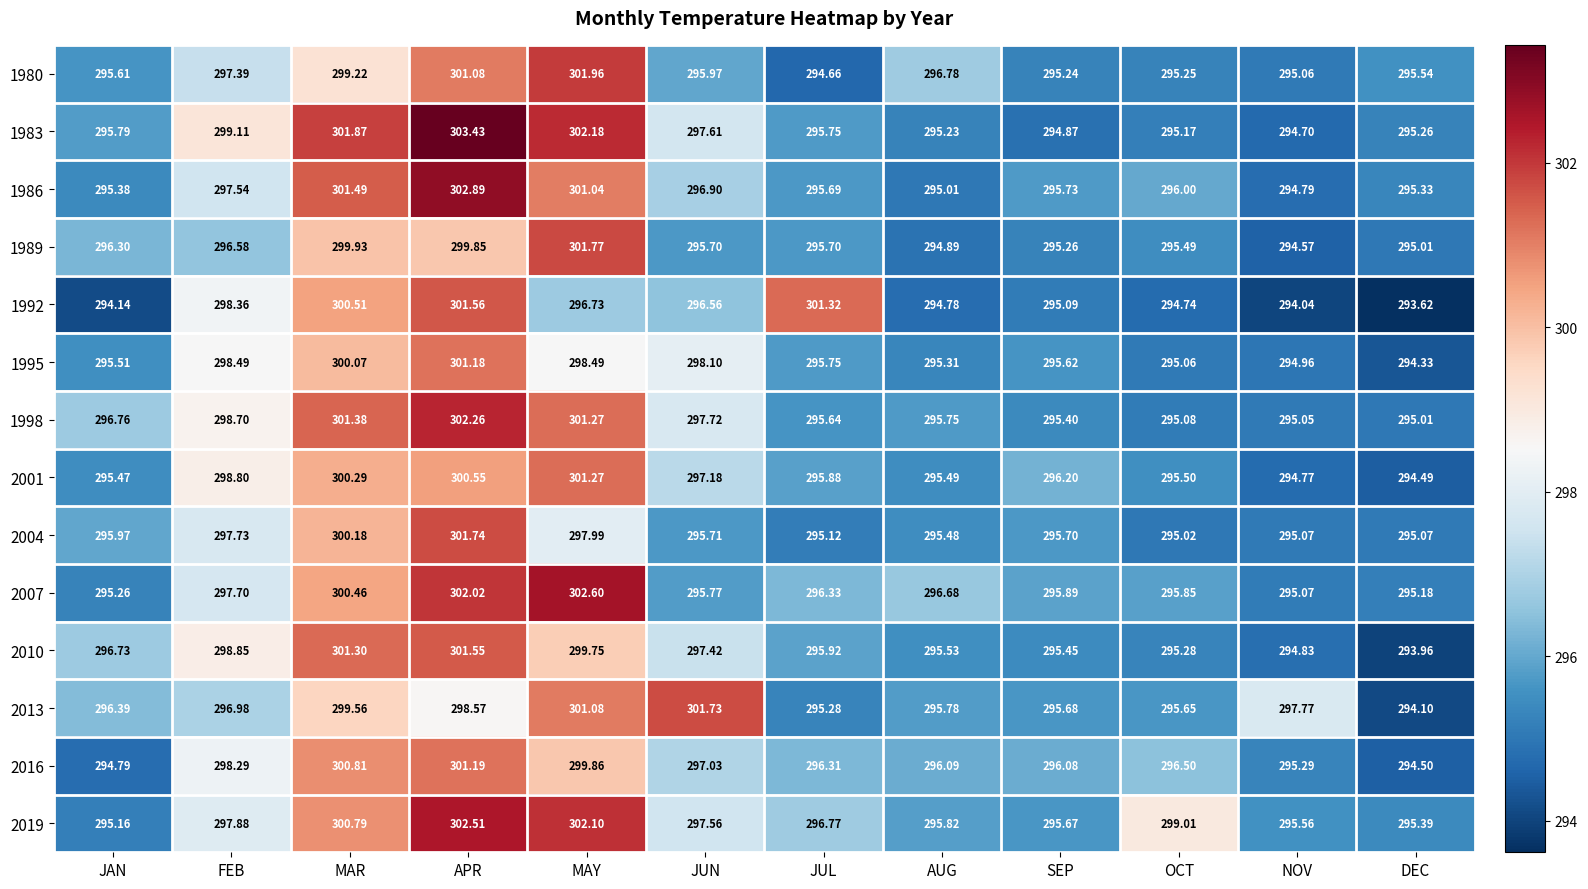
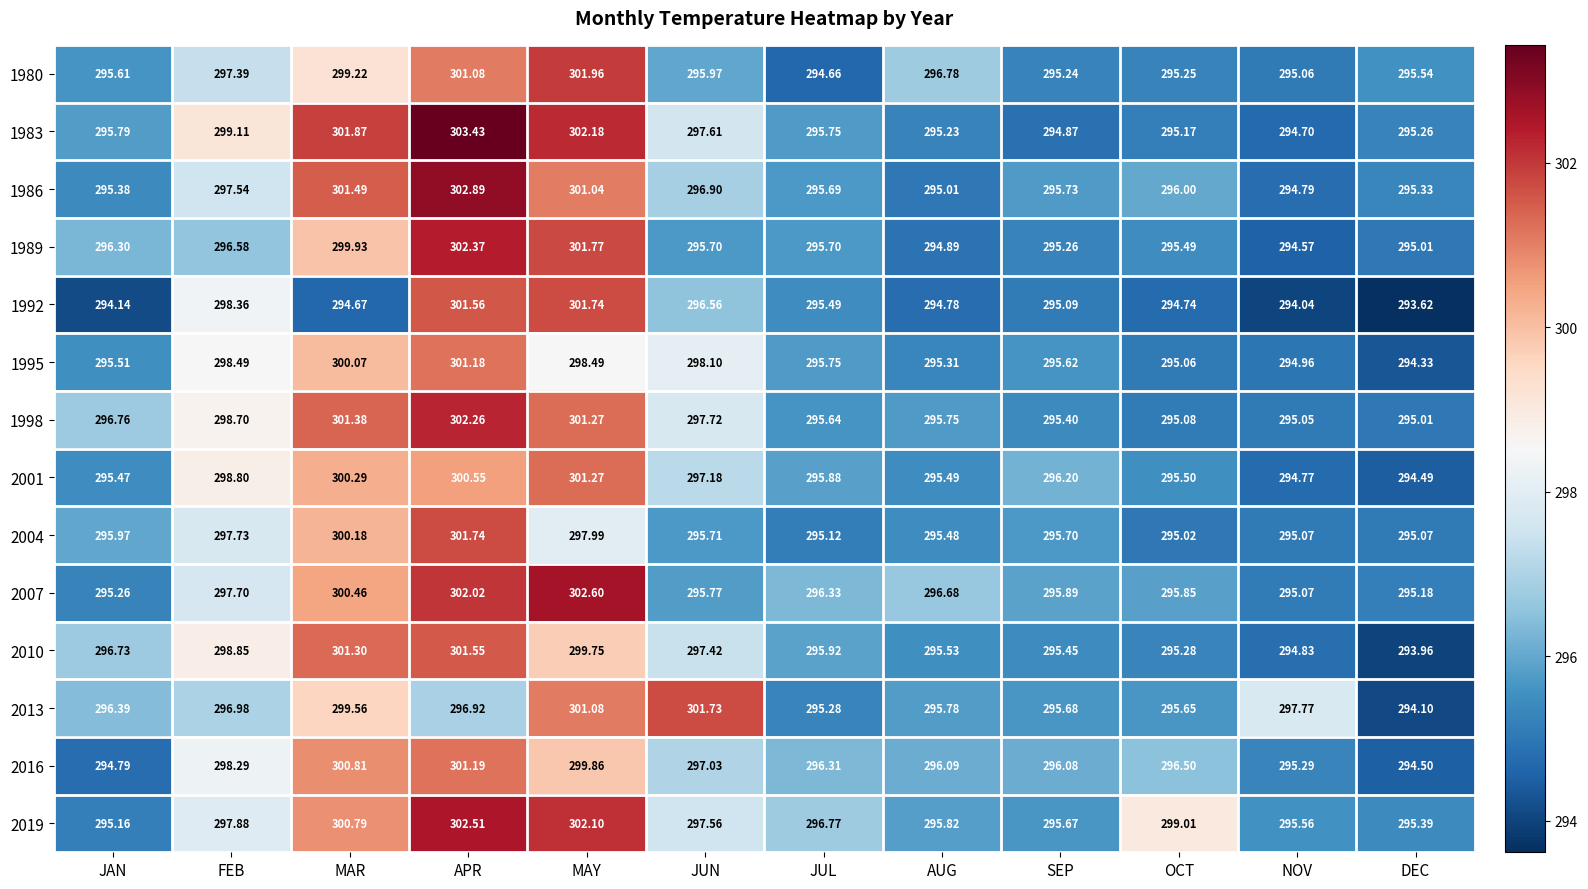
1989, APR: 299.85 -> 302.37
1992, MAR: 300.51 -> 294.67
1992, MAY: 296.73 -> 301.74
1992, JUL: 301.32 -> 295.49
2013, APR: 298.57 -> 296.92
